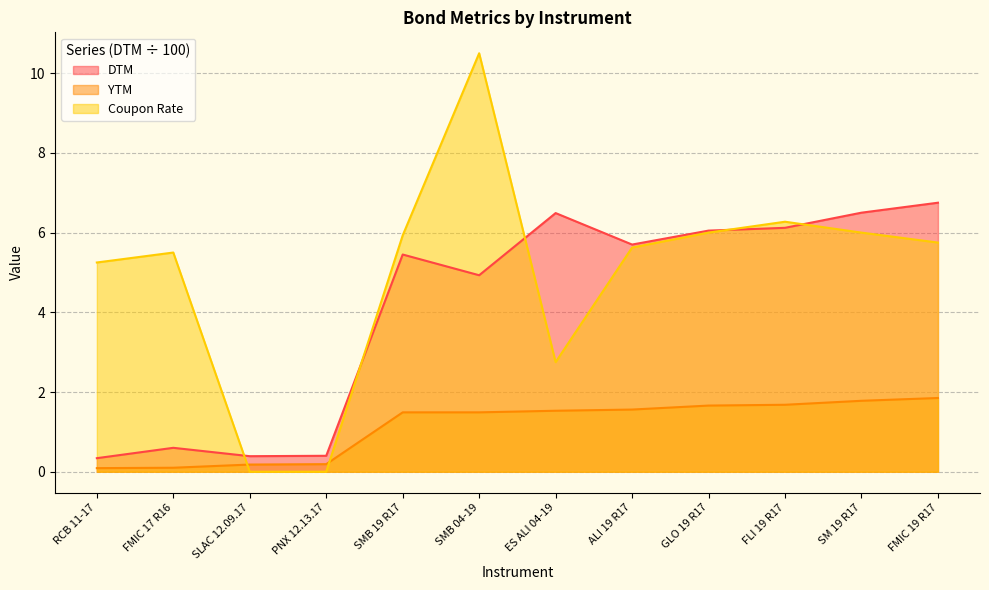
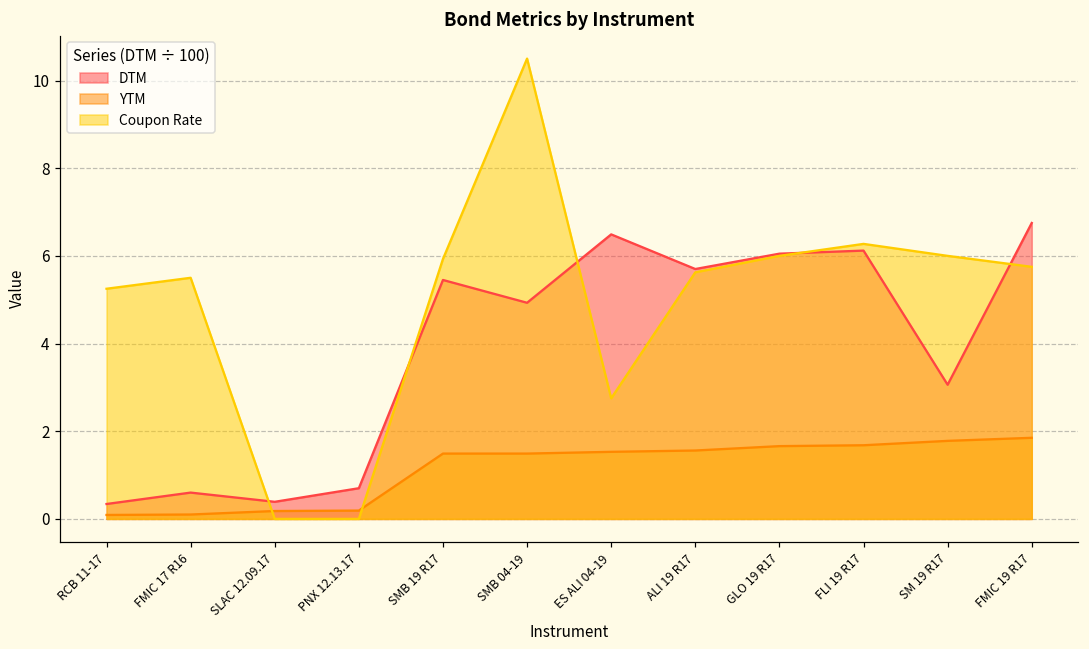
DTM, PNX 12.13.17: 0.4 -> 0.7
DTM, SM 19 R17: 6.5 -> 3.1
